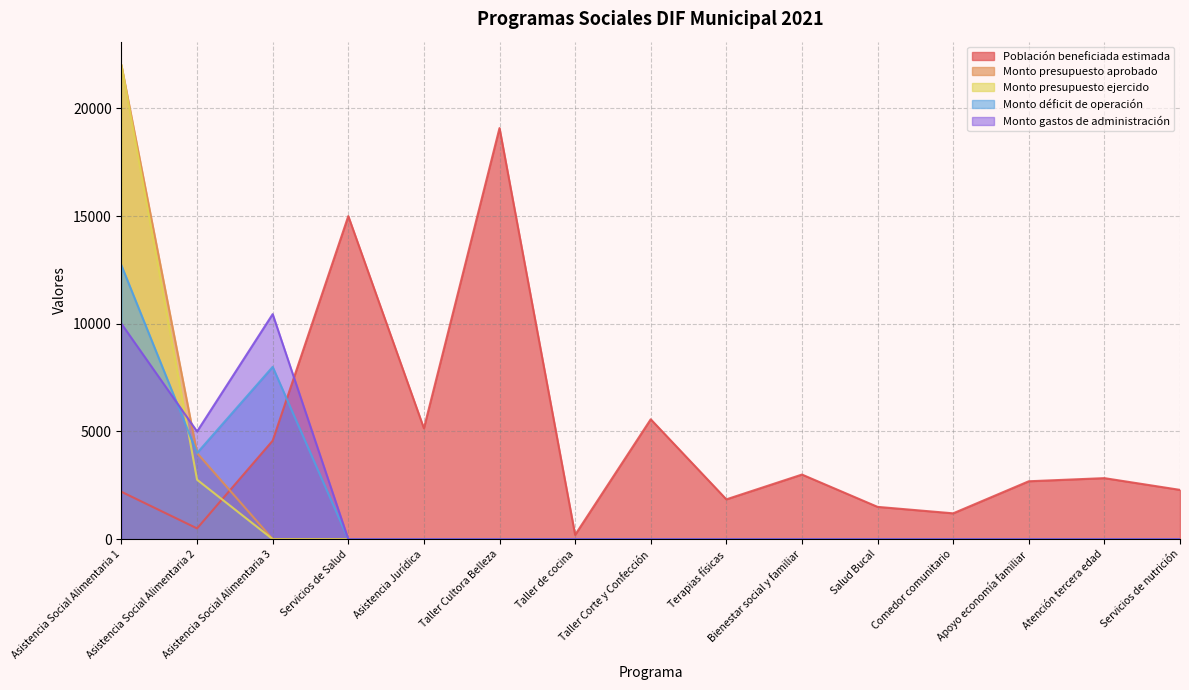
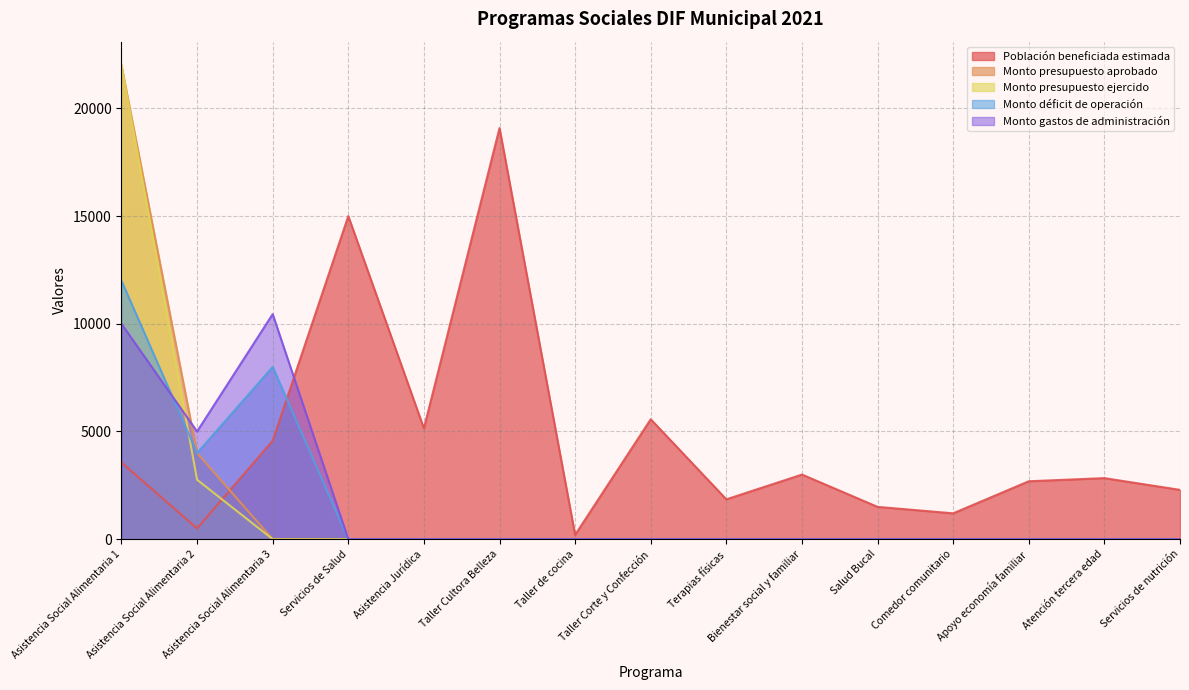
Población beneficiada estimada, Asistencia Social Alimentaria 1: 2200 -> 3600
Monto déficit de operación, Asistencia Social Alimentaria 1: 12700 -> 12000
